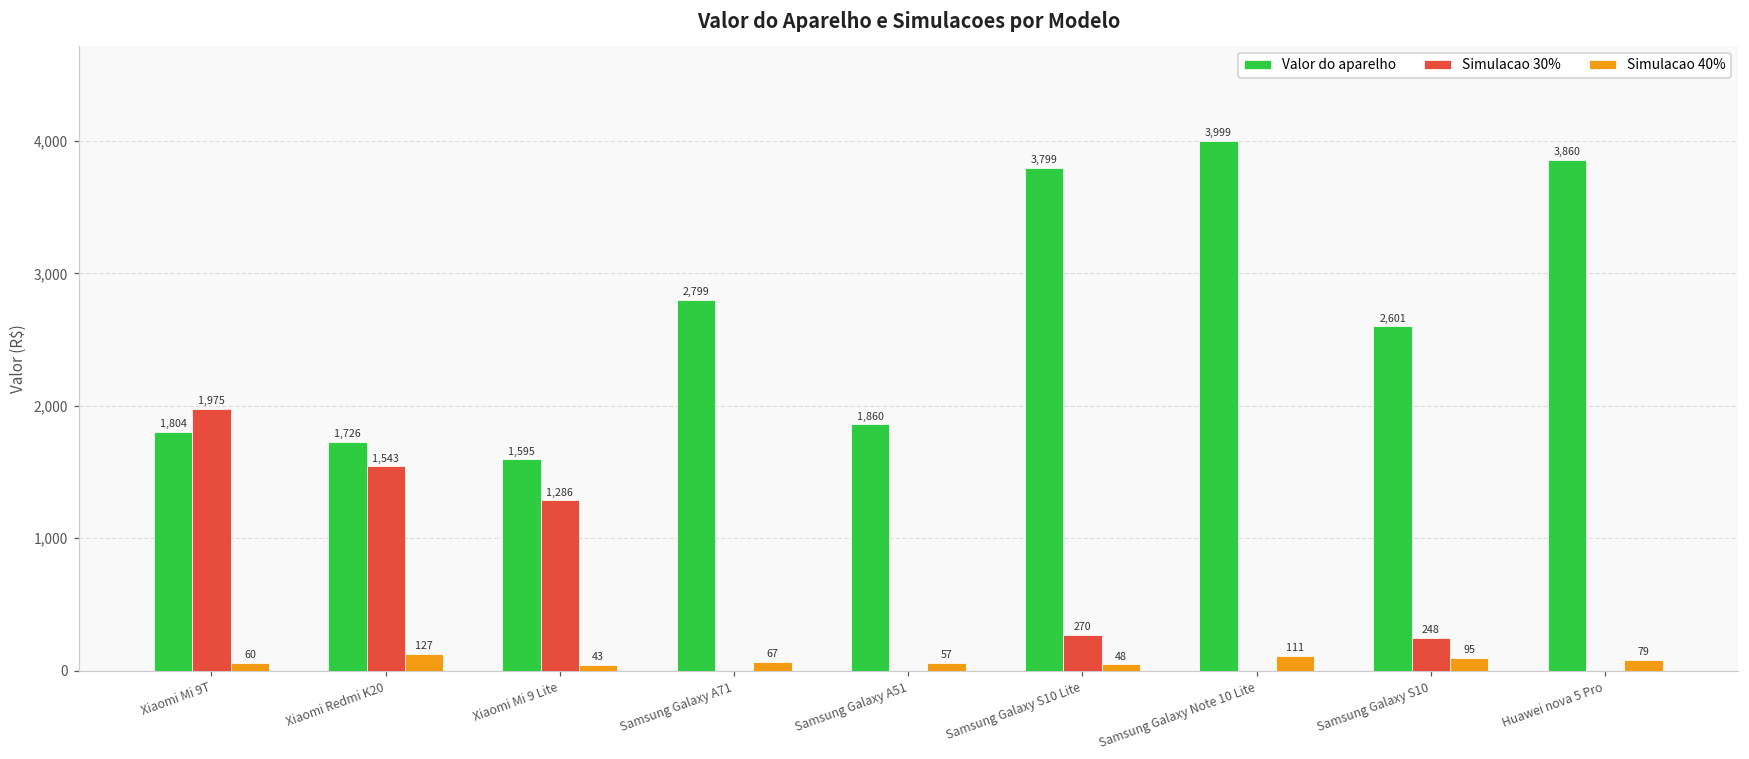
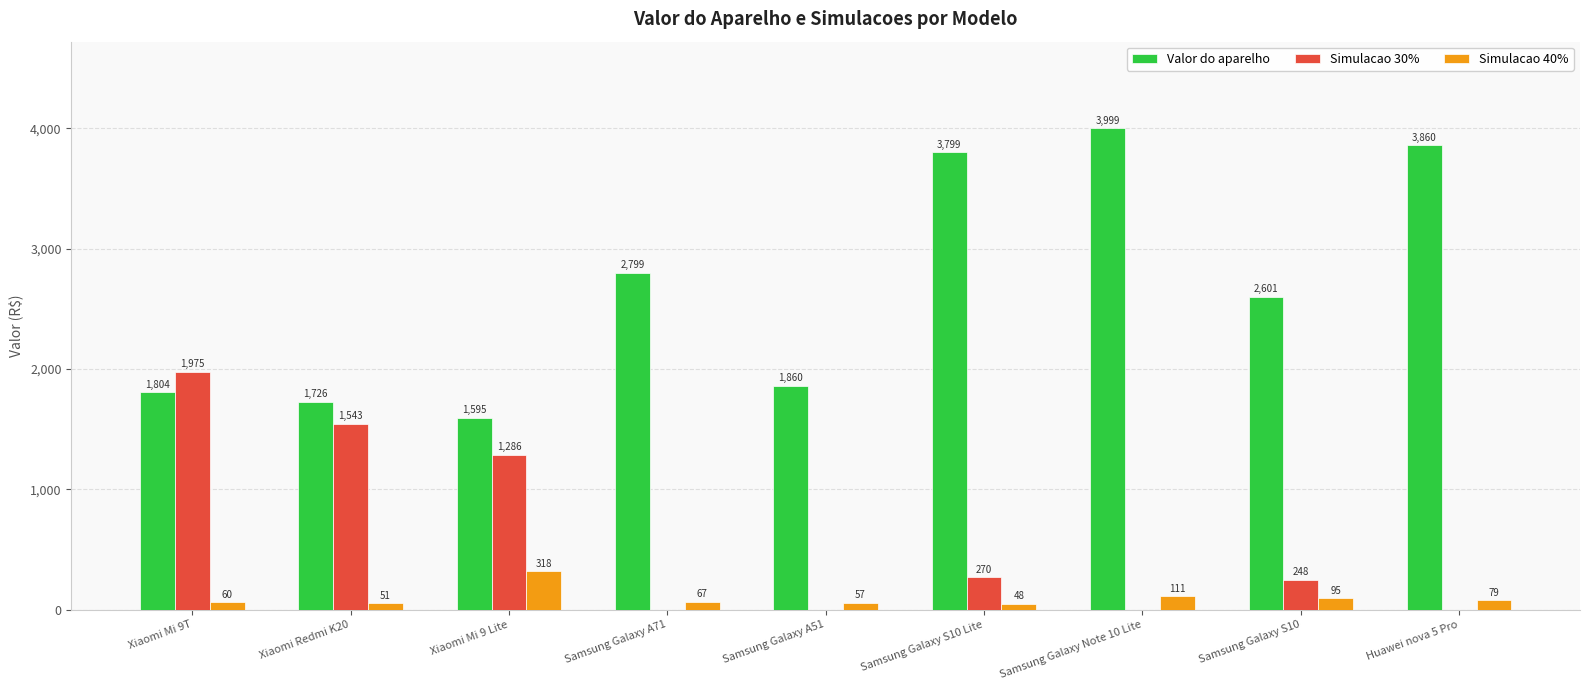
Simulacao 40%, Xiaomi Redmi K20: 127 -> 51
Simulacao 40%, Xiaomi Mi 9 Lite: 43 -> 318
